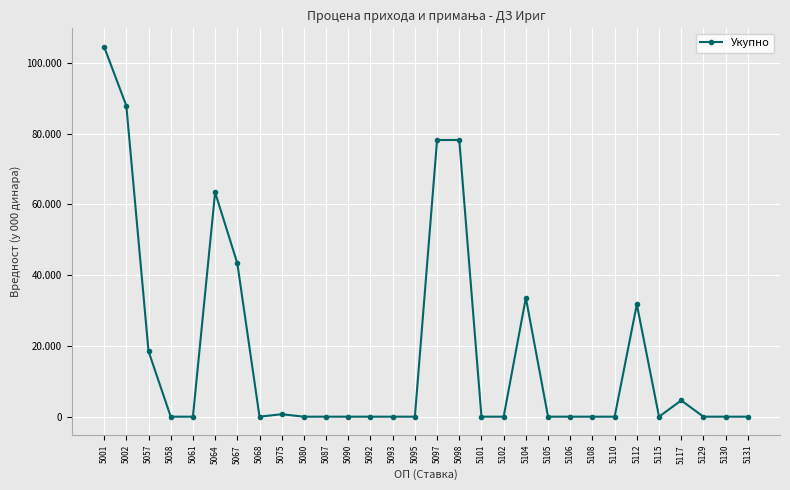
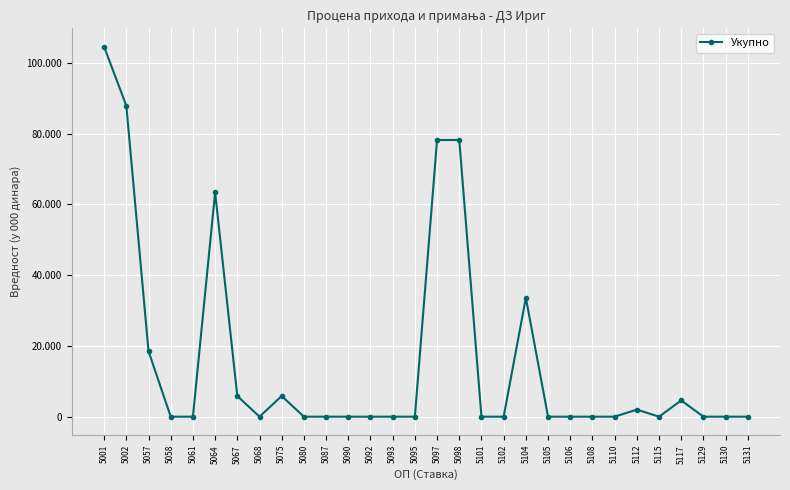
5067: 43 -> 6
5075: 1 -> 6
5112: 32 -> 2
